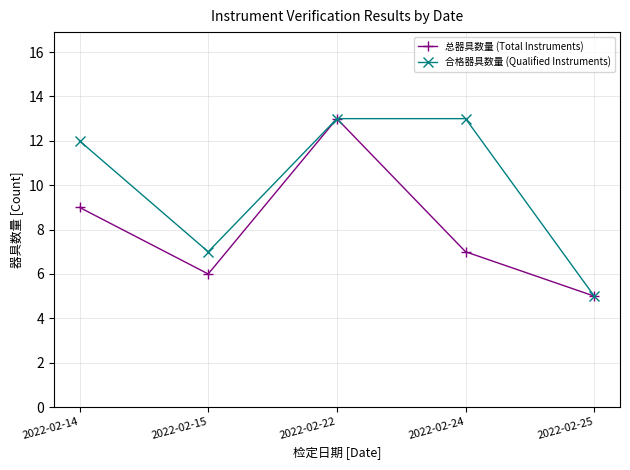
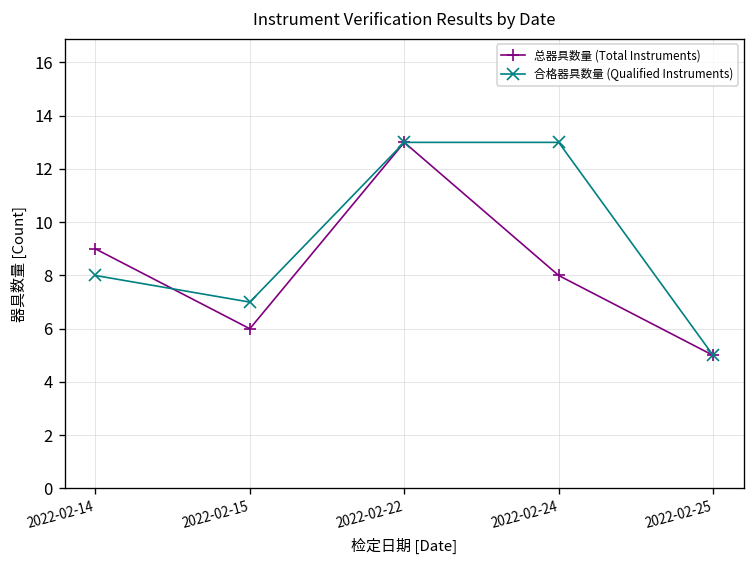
合格器具数量 (Qualified Instruments), 2022-02-14: 12 -> 8
总器具数量 (Total Instruments), 2022-02-24: 7 -> 8
